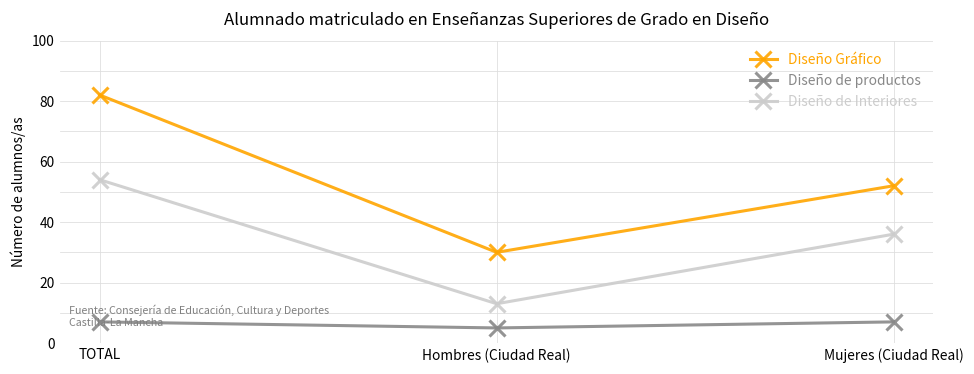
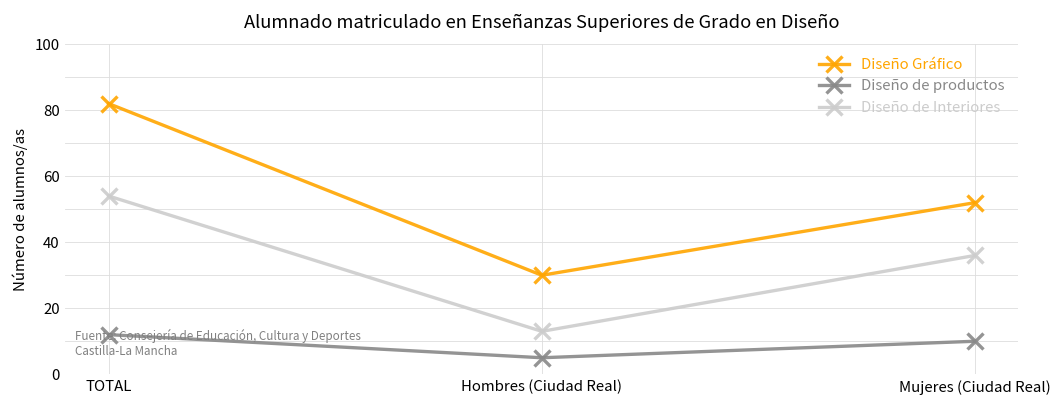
Diseño de productos, TOTAL: 7 -> 12
Diseño de productos, Mujeres (Ciudad Real): 7 -> 10
